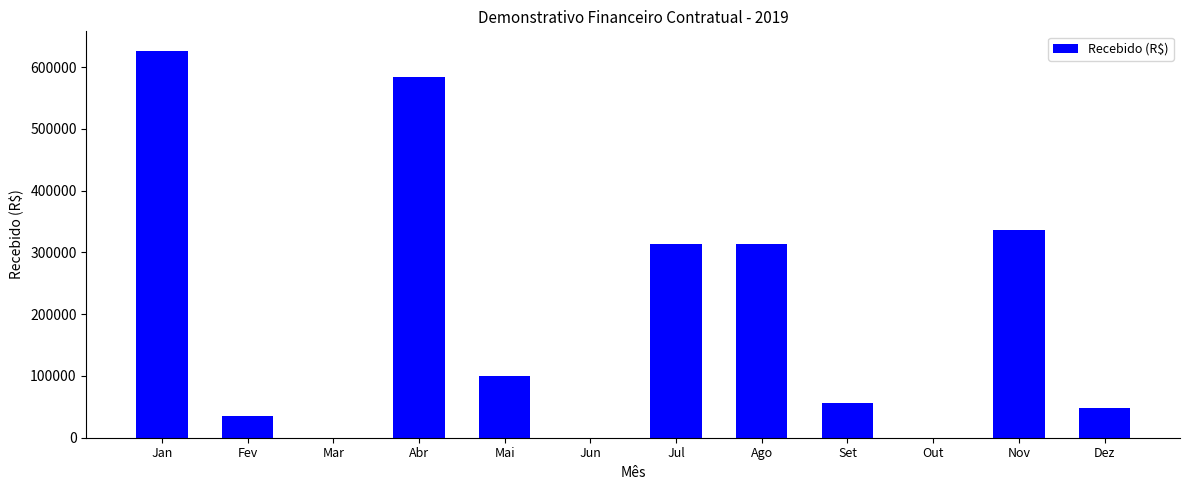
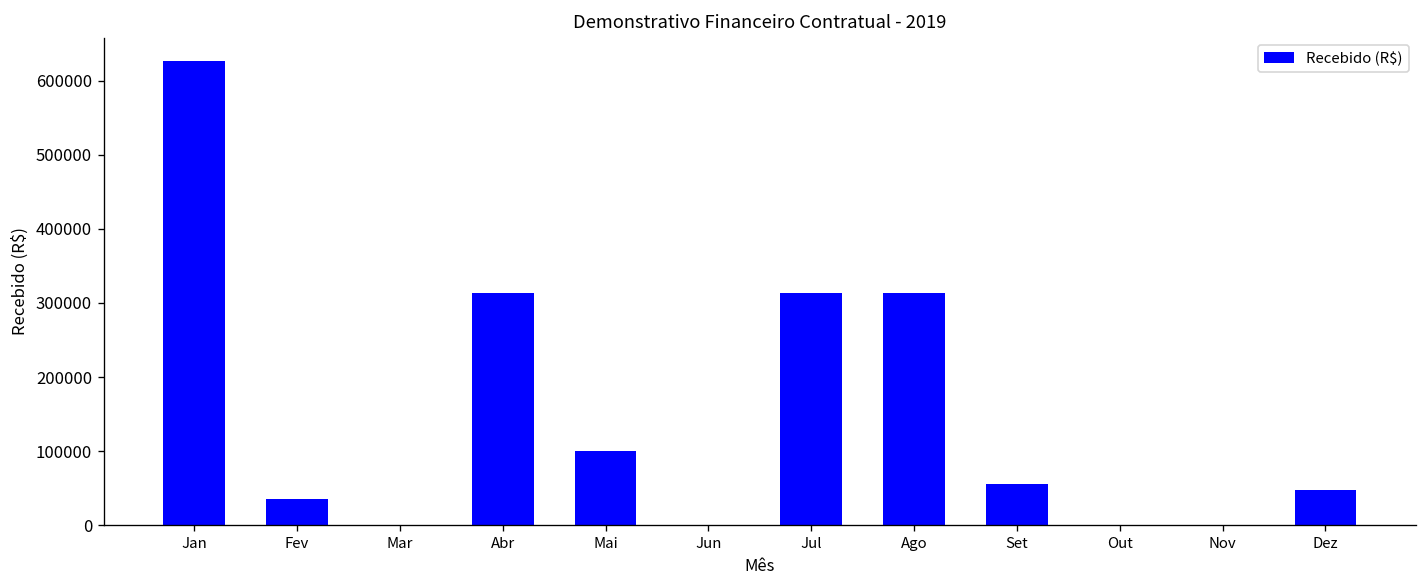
Abr: 580000 -> 310000
Nov: 340000 -> 0
